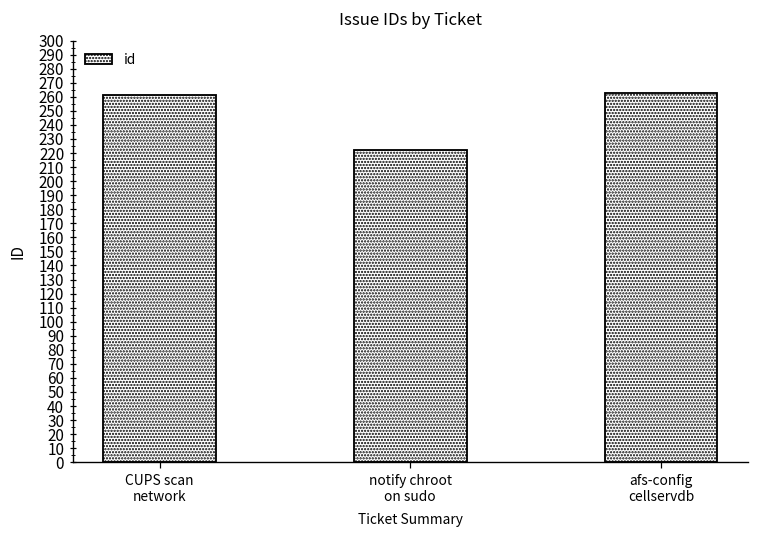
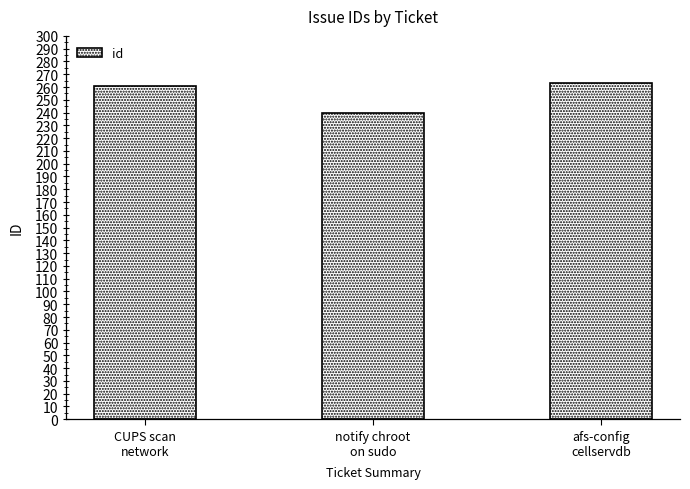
notify chroot on sudo: 222 -> 240
